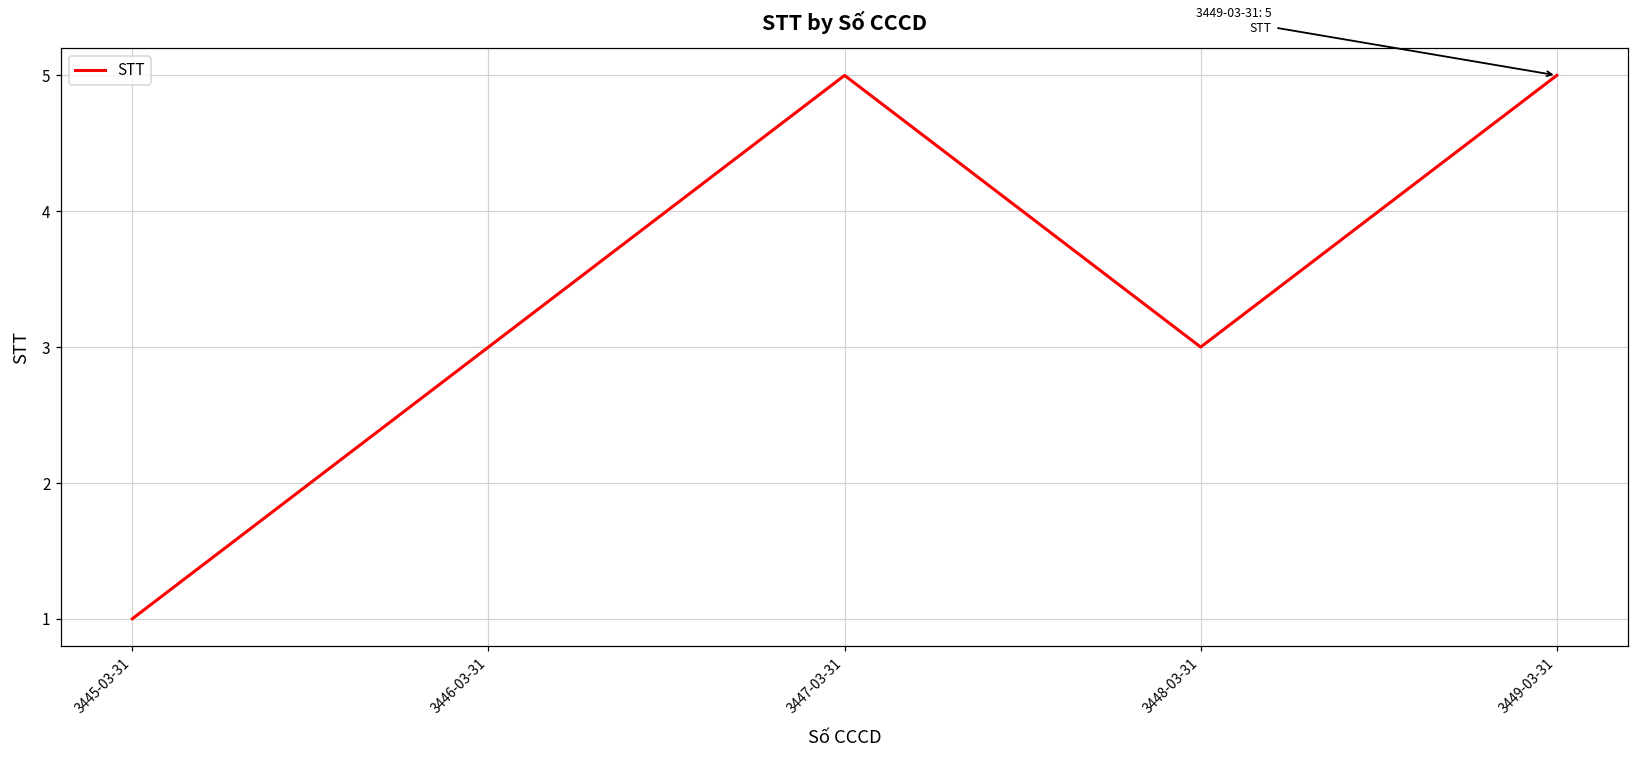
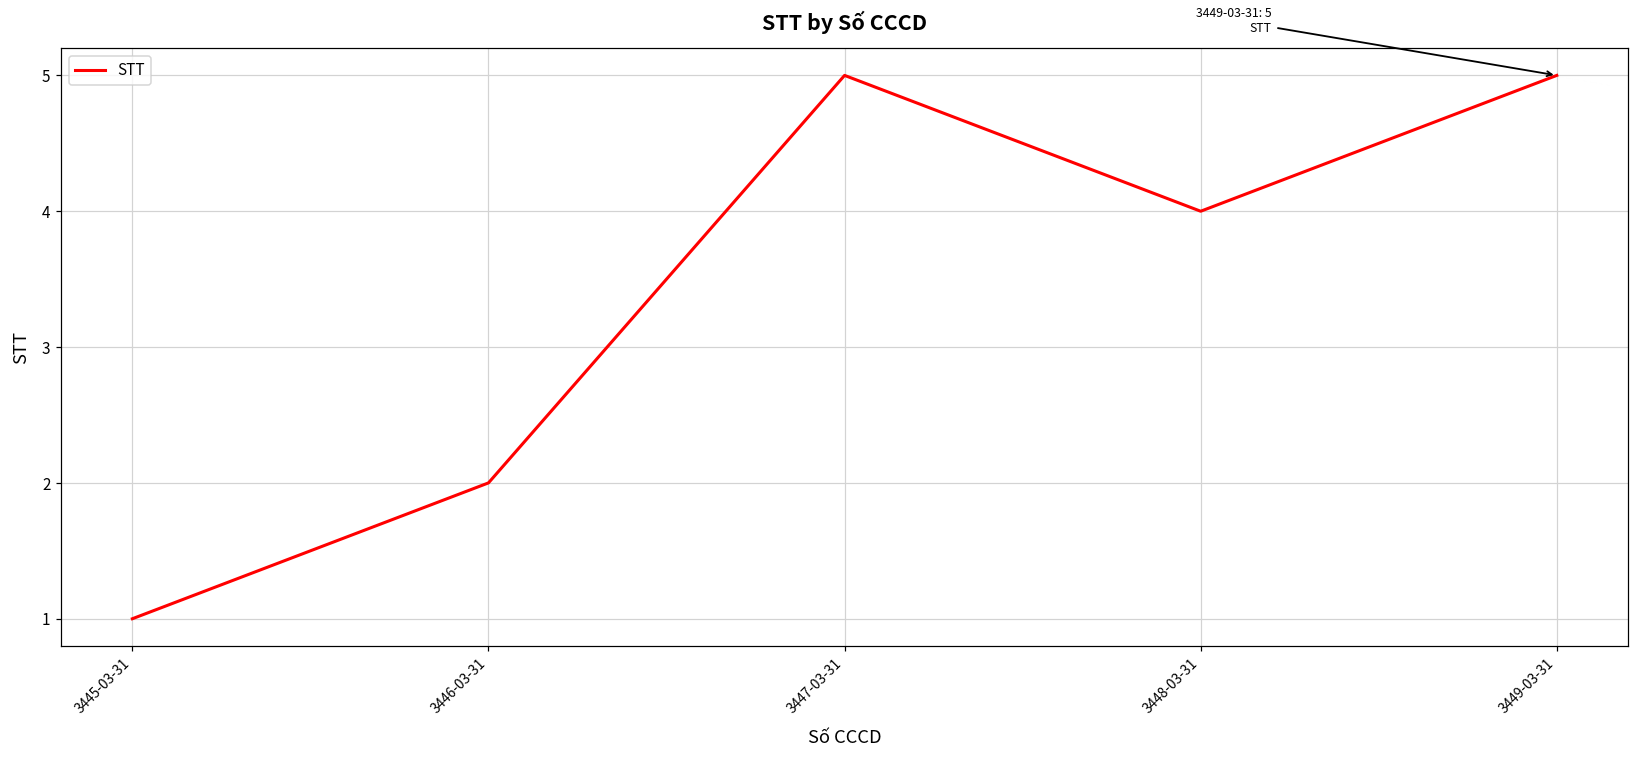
3446-03-31: 3 -> 2
3448-03-31: 3 -> 4
